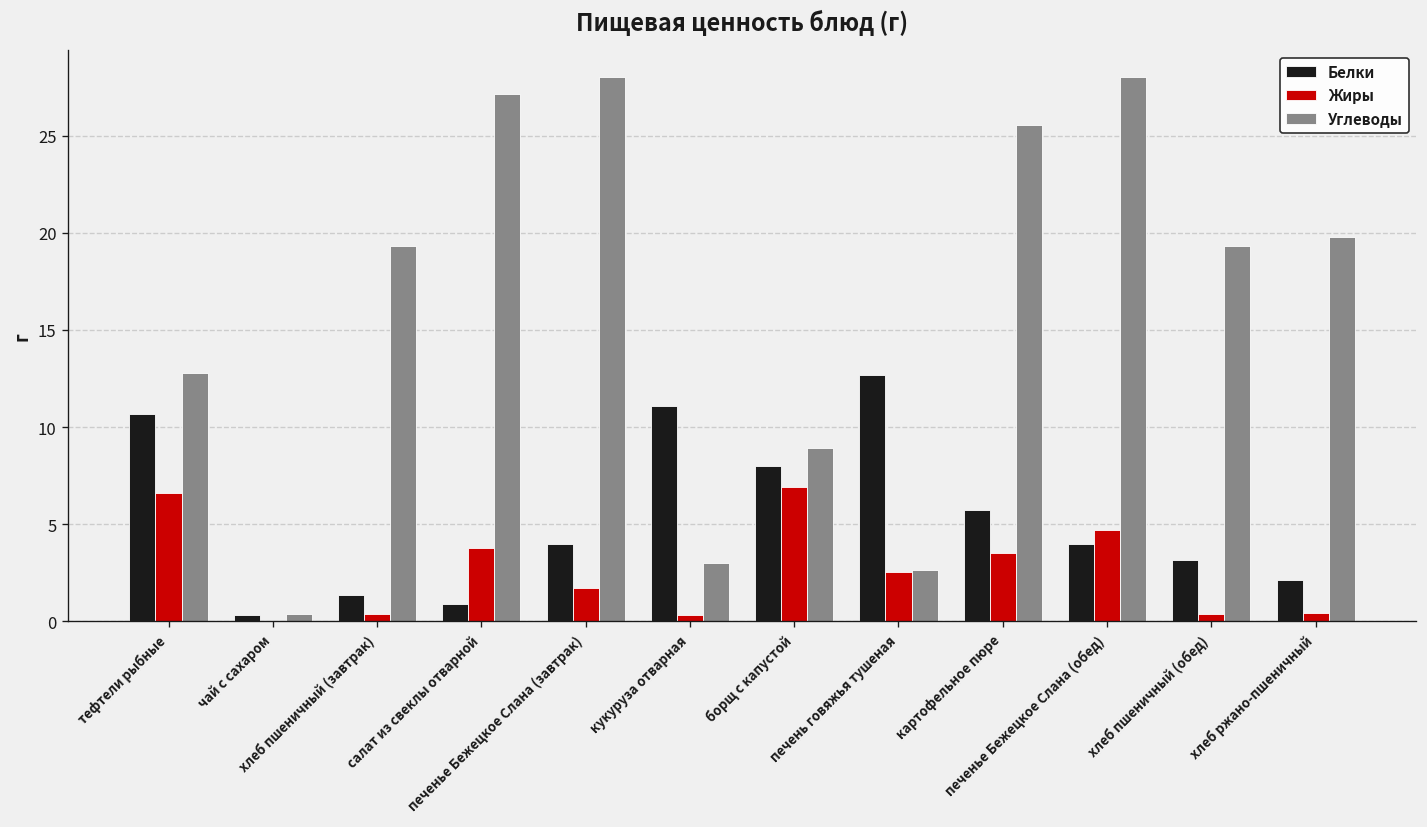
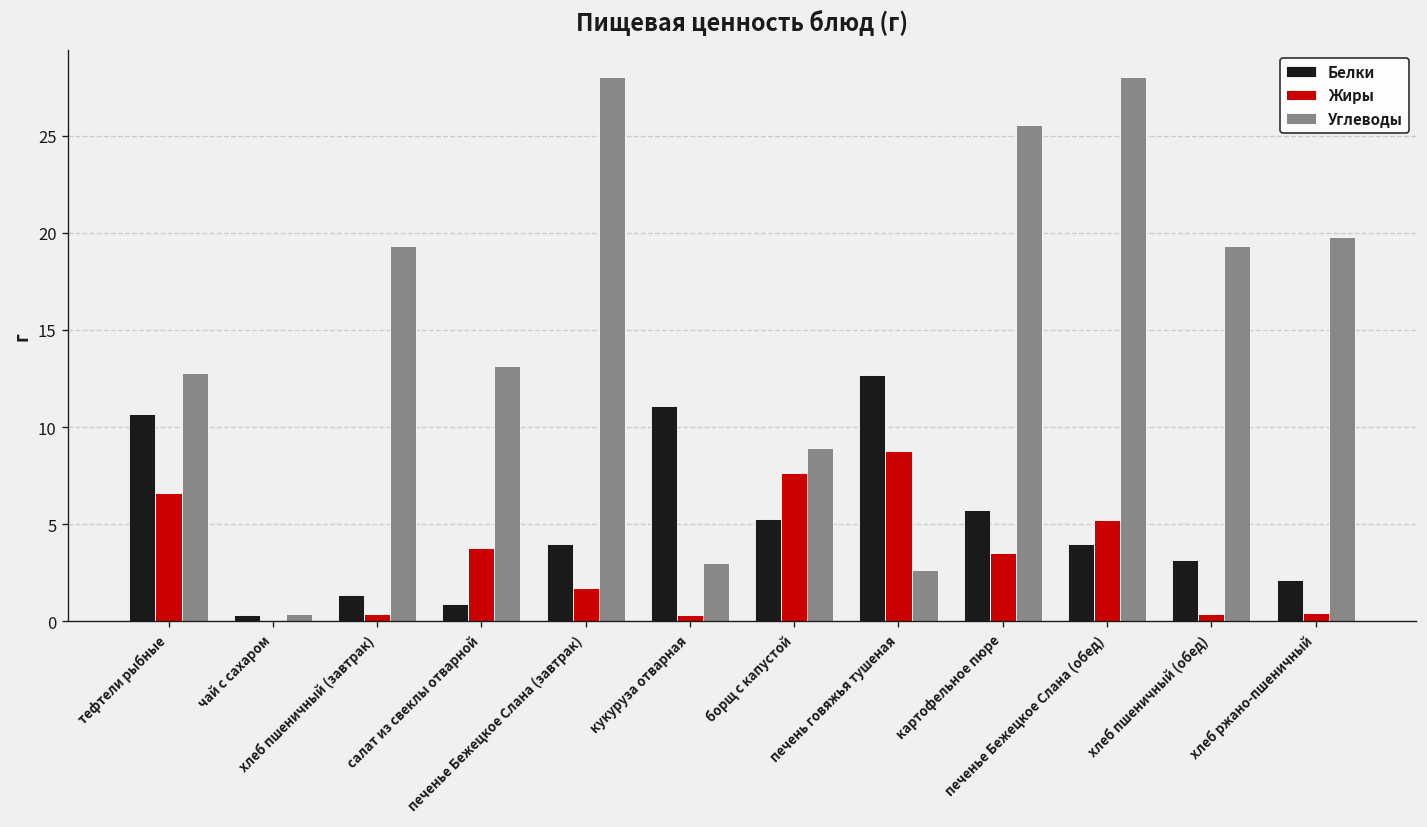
Углеводы, салат из свеклы отварной: 27.2 -> 13.1
Белки, борщ с капустой: 8.0 -> 5.3
Жиры, борщ с капустой: 6.9 -> 7.6
Жиры, печень говяжья тушеная: 2.6 -> 8.8
Жиры, печенье Бежецкое Слана (обед): 4.7 -> 5.2
